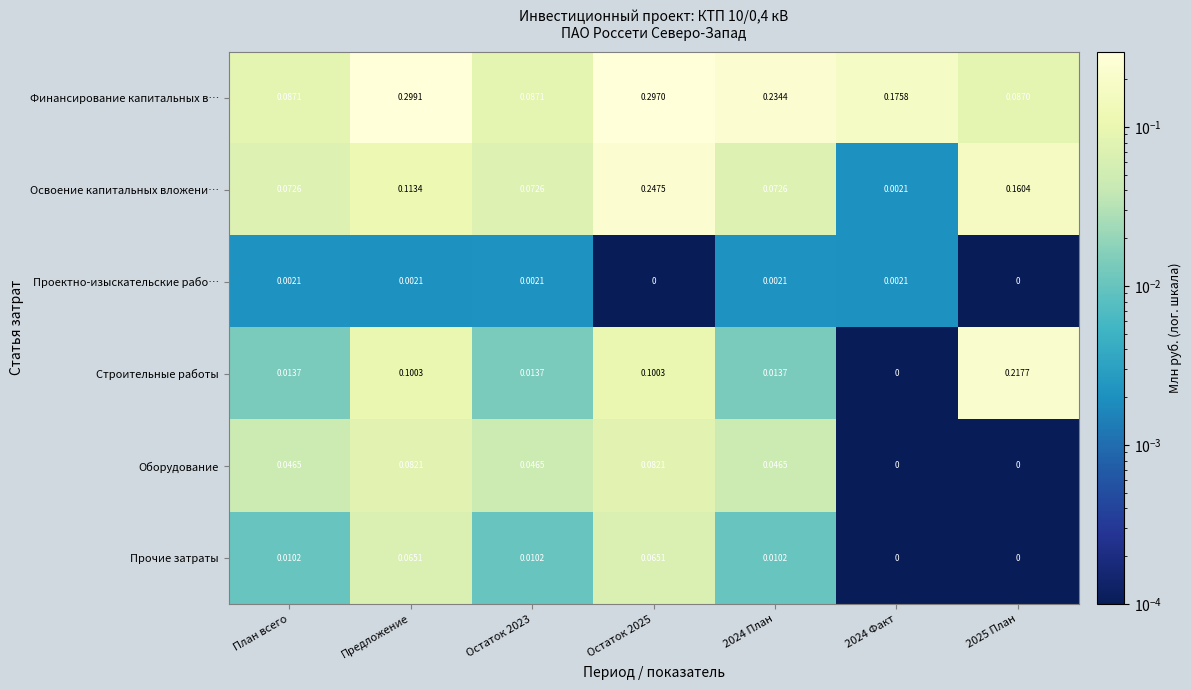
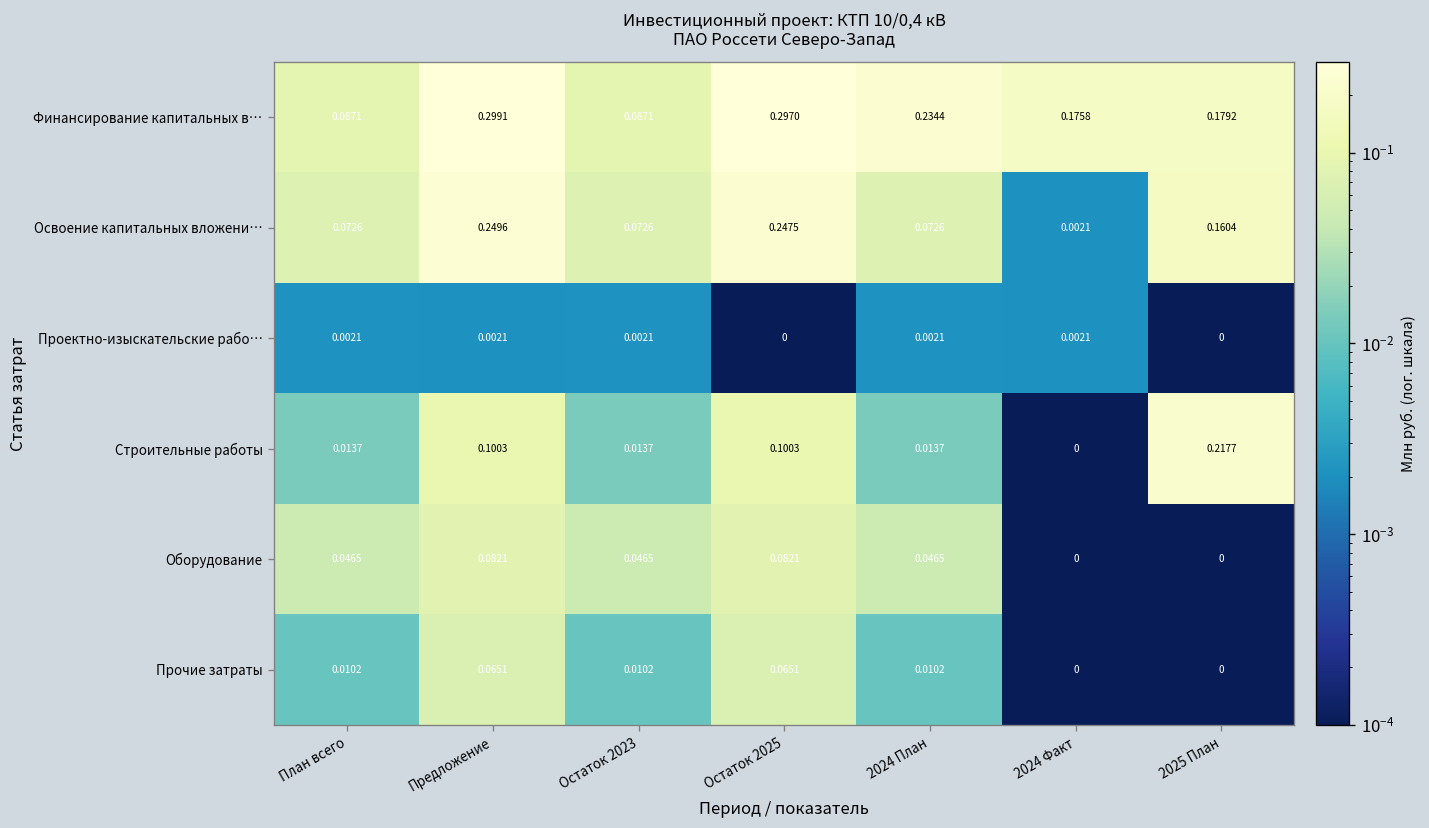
Финансирование капитальных в…, 2025 План: 0.0870 -> 0.1792
Освоение капитальных вложени…, Предложение: 0.1134 -> 0.2496
